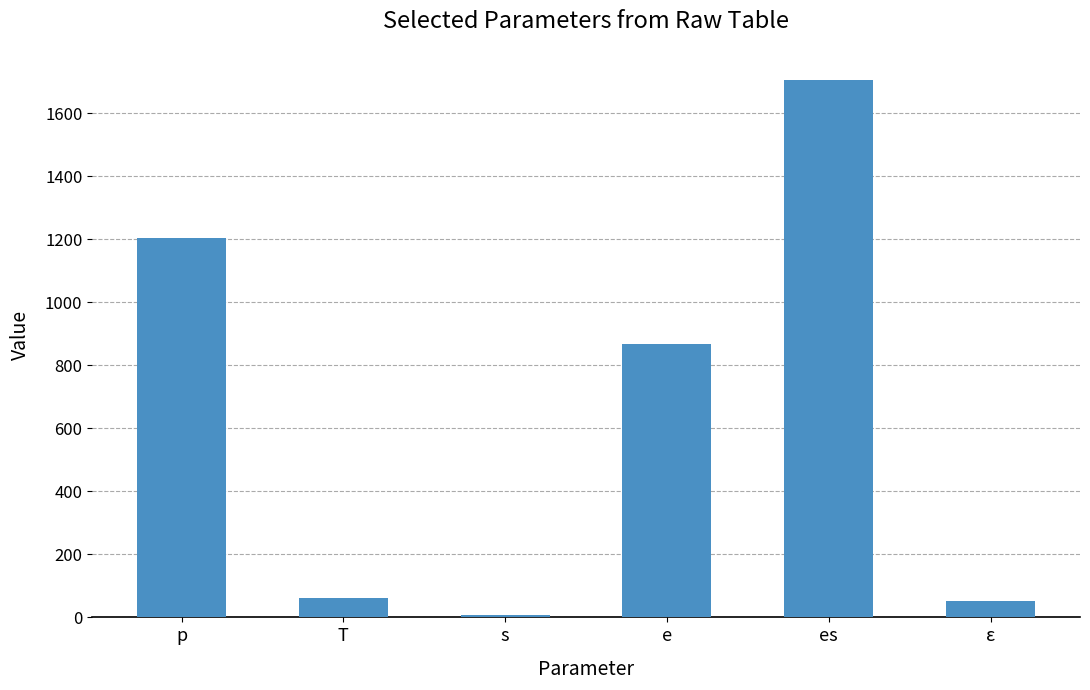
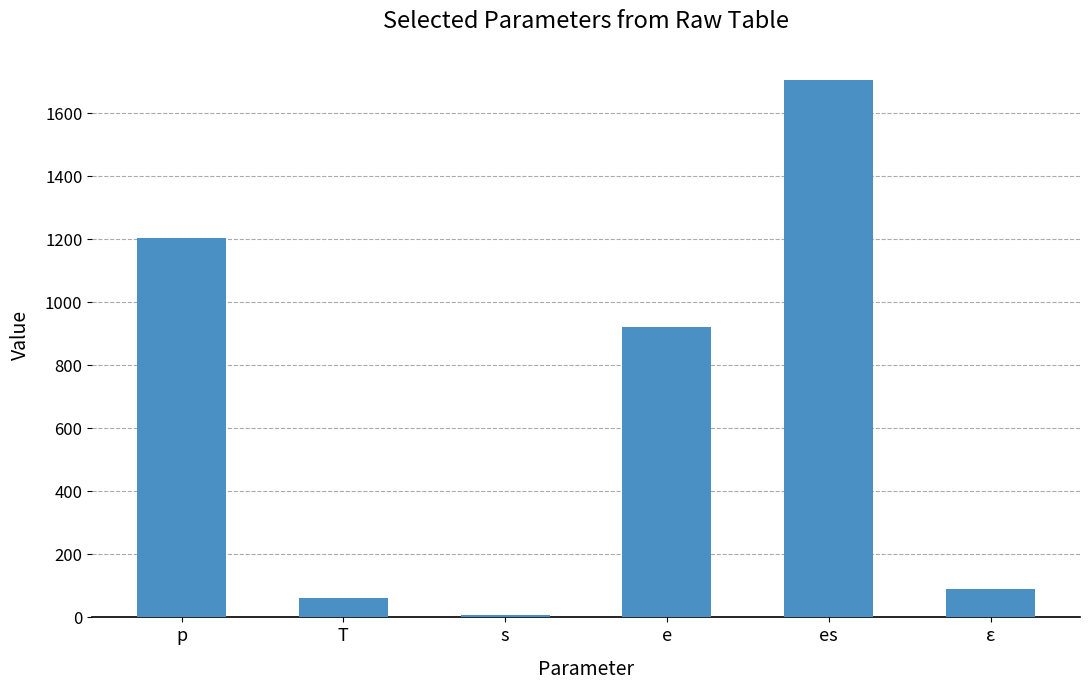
e: 870 -> 920
ε: 50 -> 90
